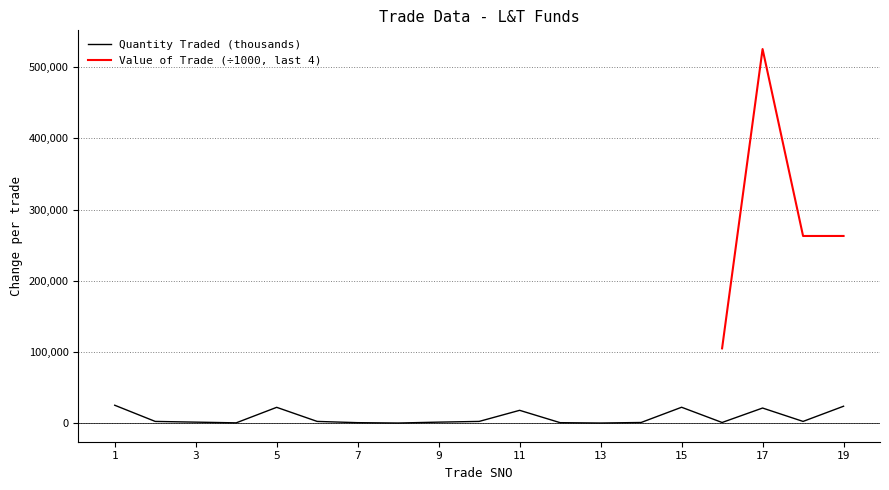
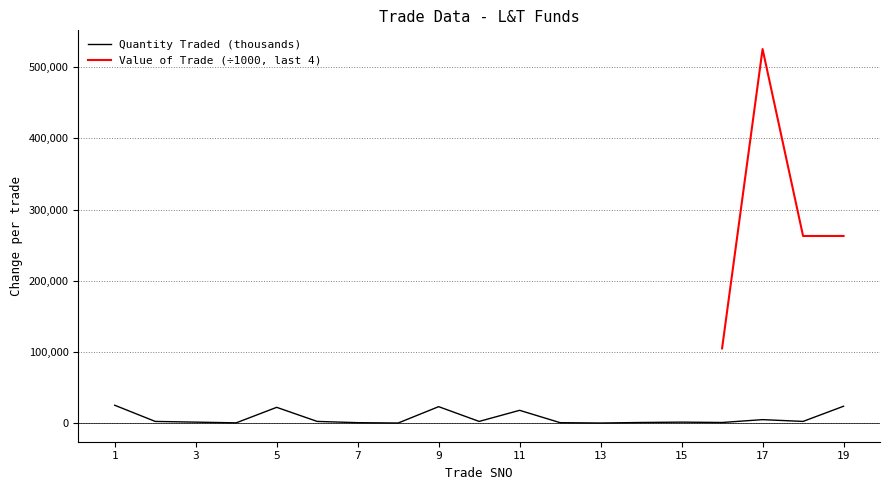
Quantity Traded (thousands), 9: 0 -> 20,000
Quantity Traded (thousands), 15: 20,000 -> 0
Quantity Traded (thousands), 17: 20,000 -> 10,000
